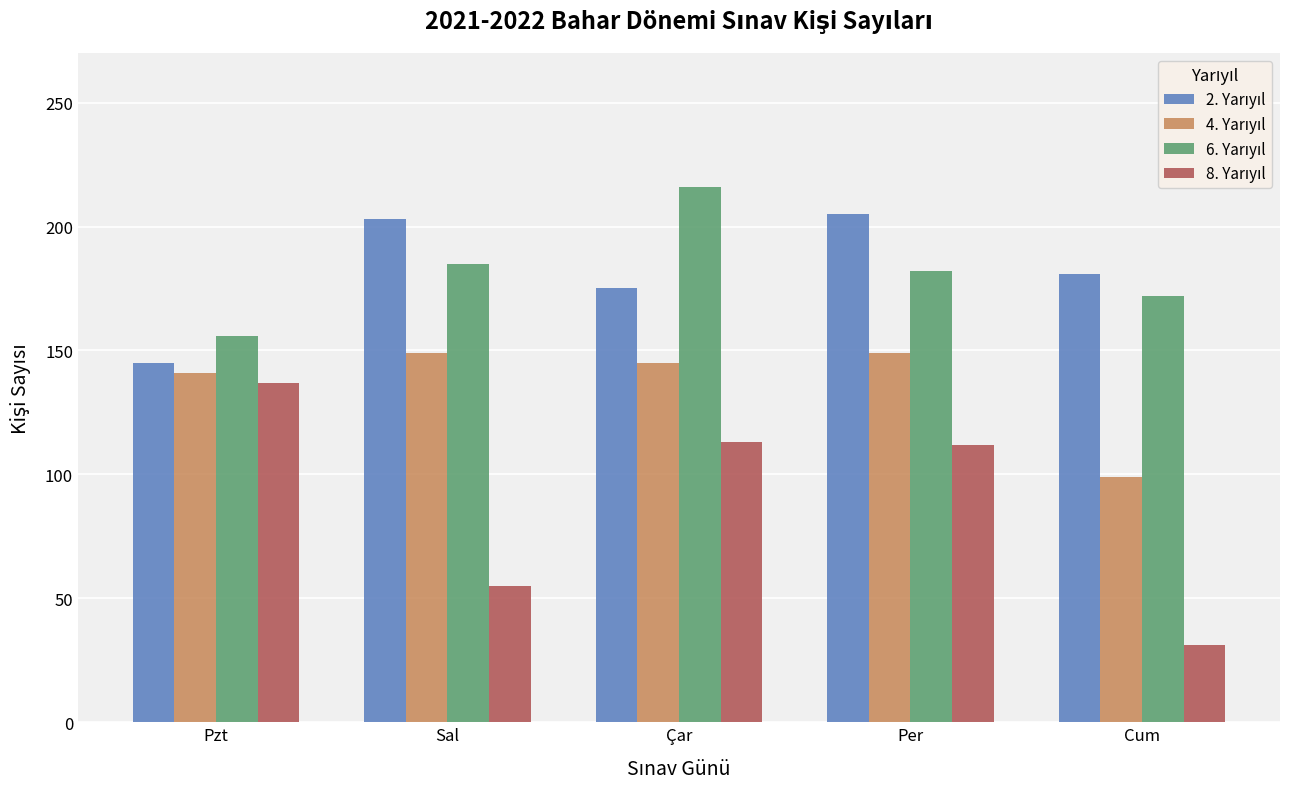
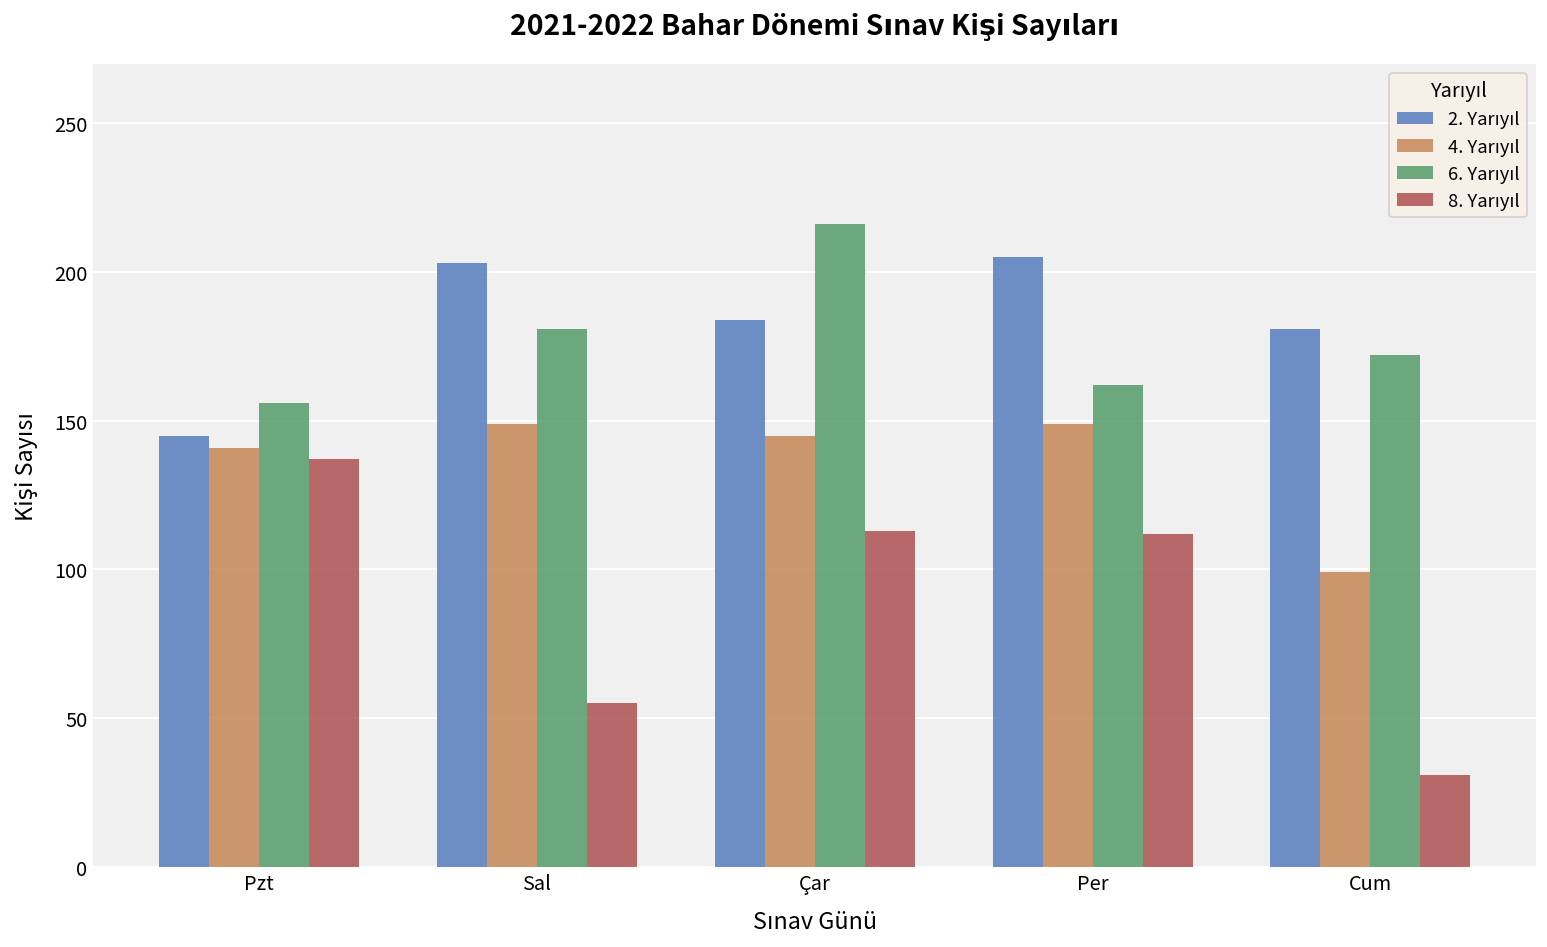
6. Yarıyıl, Sal: 185 -> 181
2. Yarıyıl, Çar: 175 -> 184
6. Yarıyıl, Per: 182 -> 162
